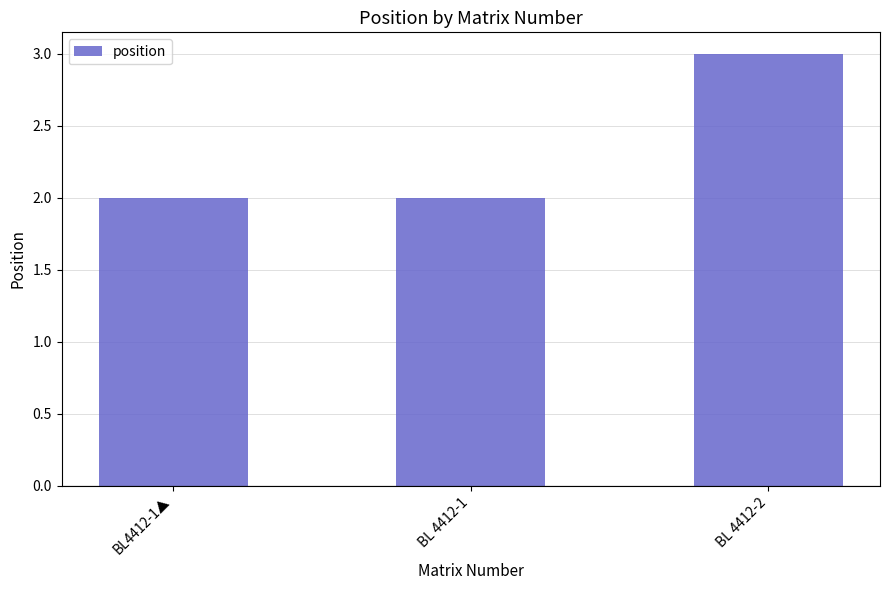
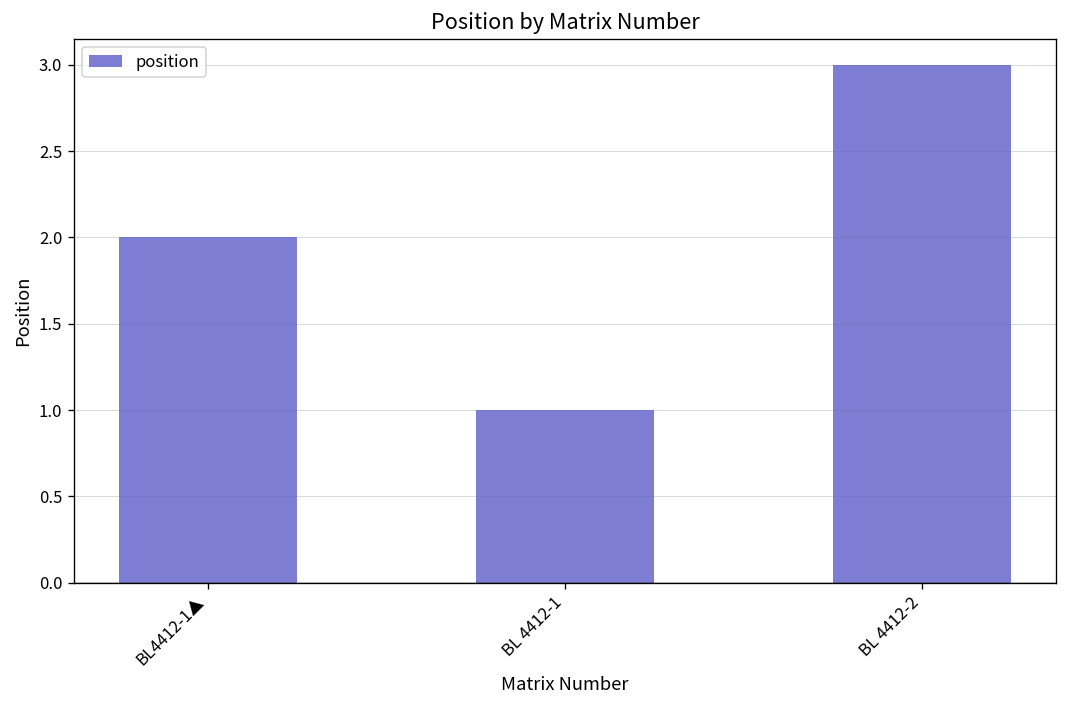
BL 4412-1: 2 -> 1
